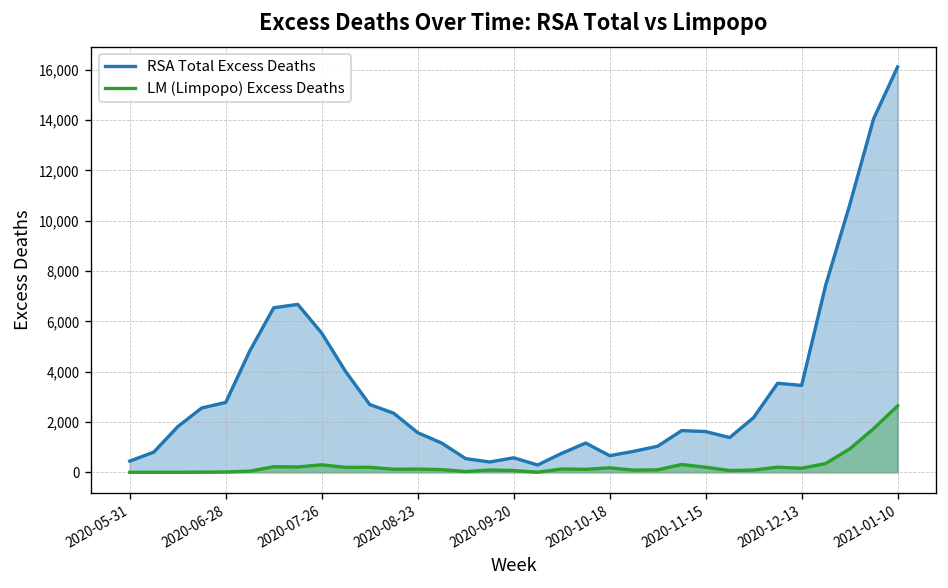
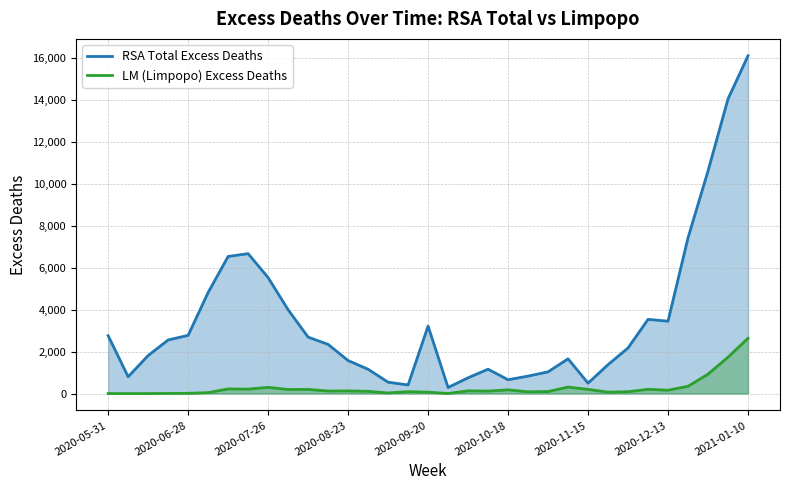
RSA Total Excess Deaths, 2020-05-31: 400 -> 2,800
RSA Total Excess Deaths, 2020-09-20: 600 -> 3,200
RSA Total Excess Deaths, 2020-11-15: 1,600 -> 500
